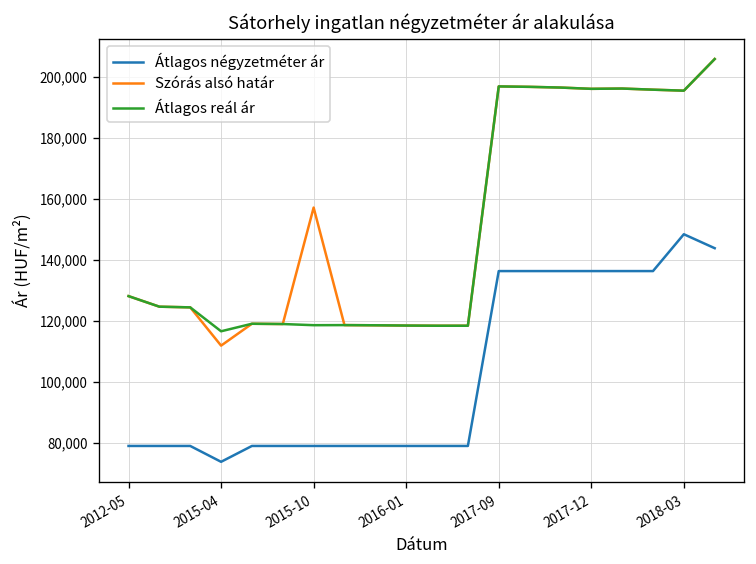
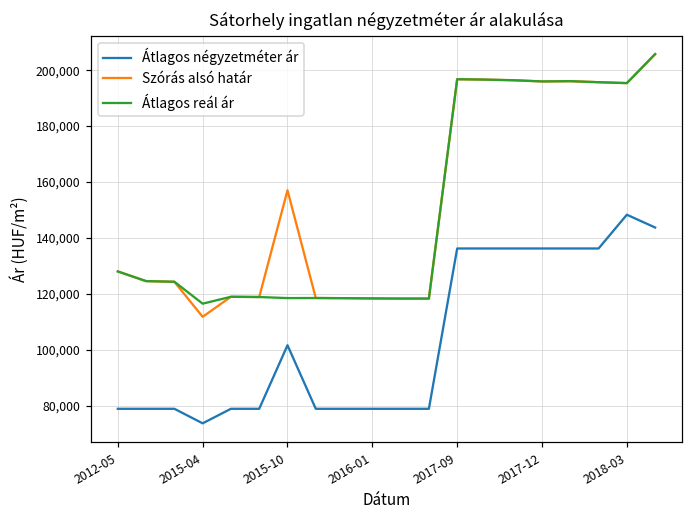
Átlagos négyzetméter ár, 2015-10: 79,000 -> 102,000
